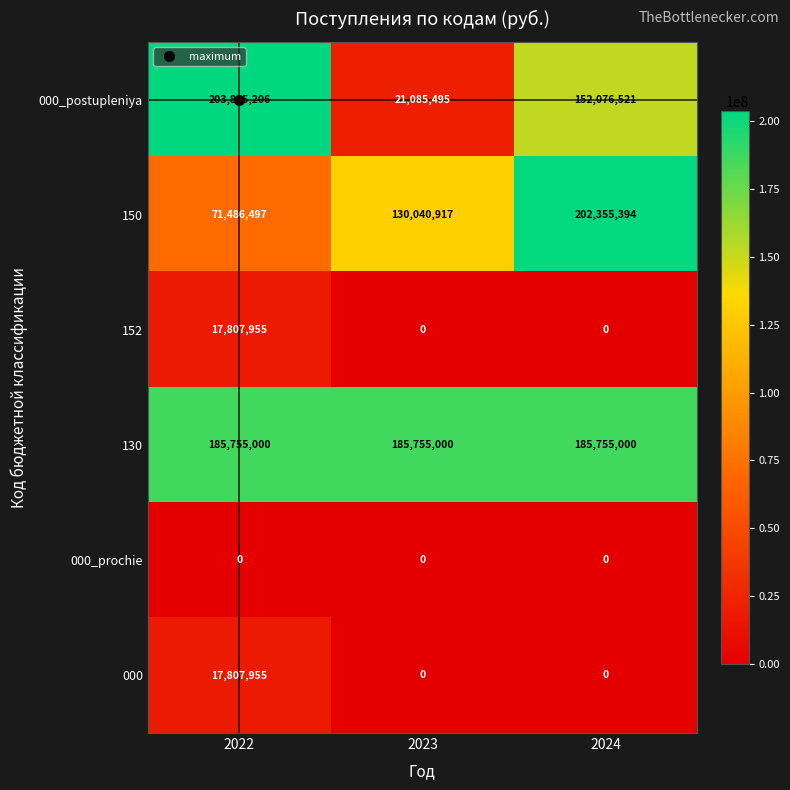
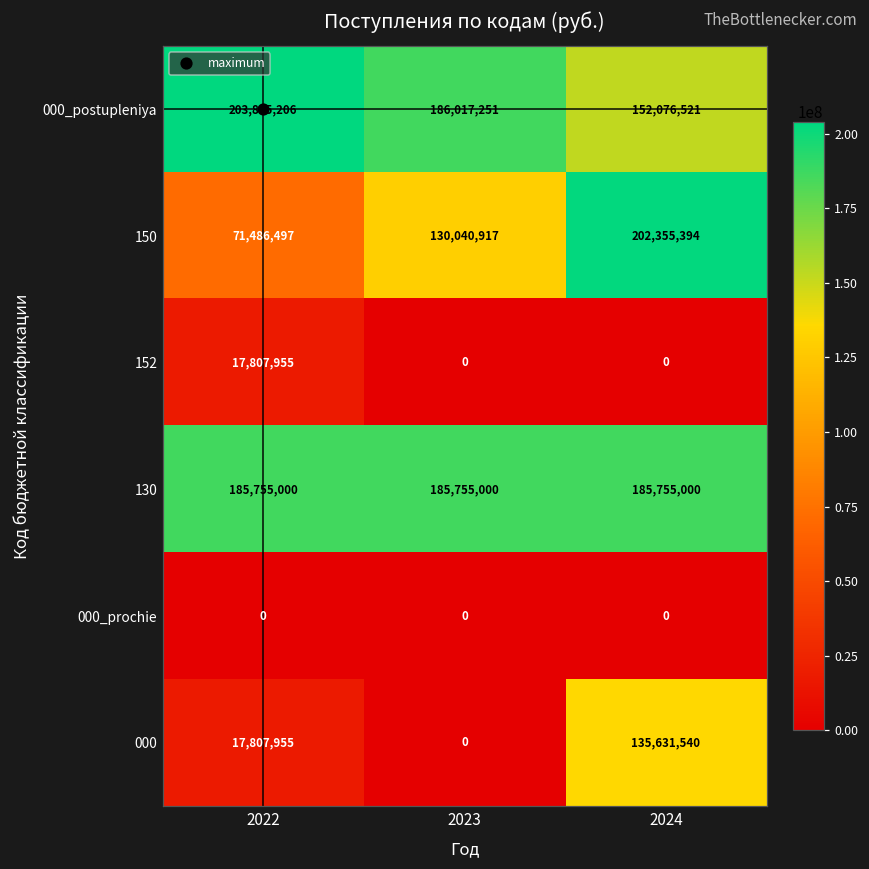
000_postupleniya, 2023: 21,085,495 -> 186,017,251
000, 2024: 0 -> 135,631,540
